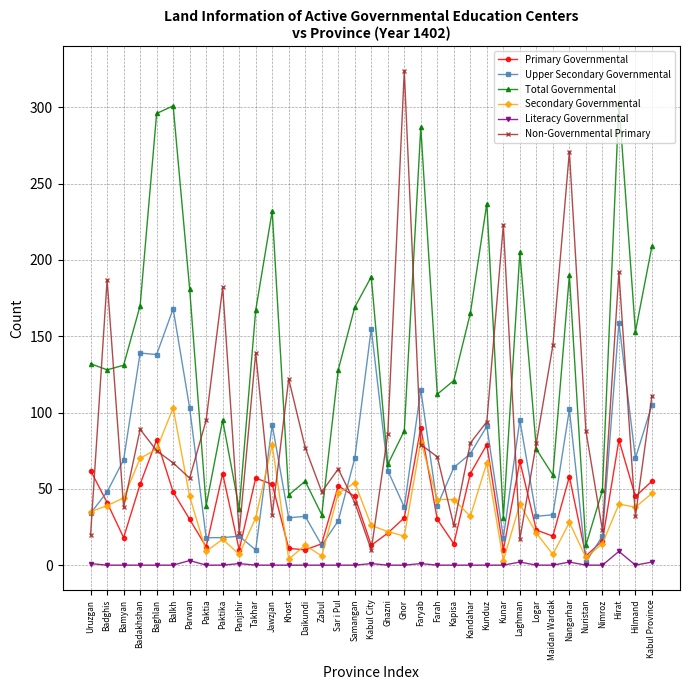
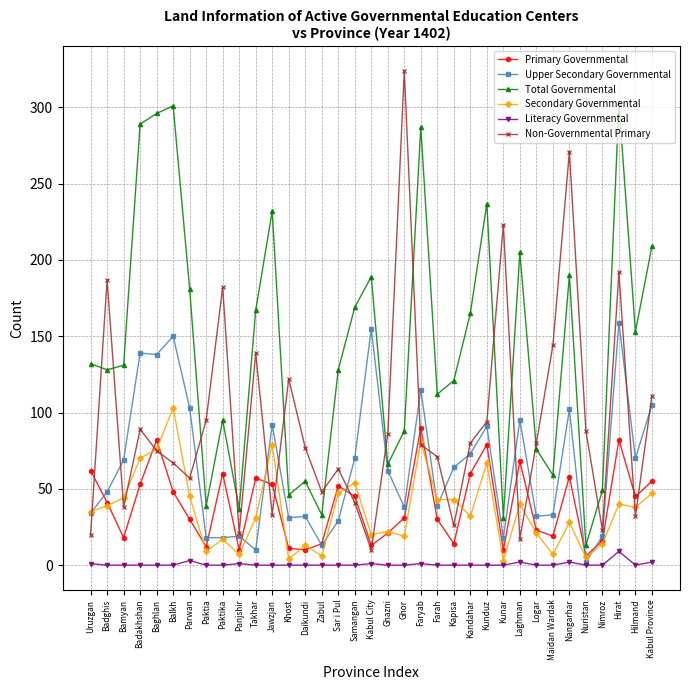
Total Governmental, Badakhshan: 170 -> 289
Upper Secondary Governmental, Balkh: 168 -> 150
Secondary Governmental, Kabul City: 26 -> 20
